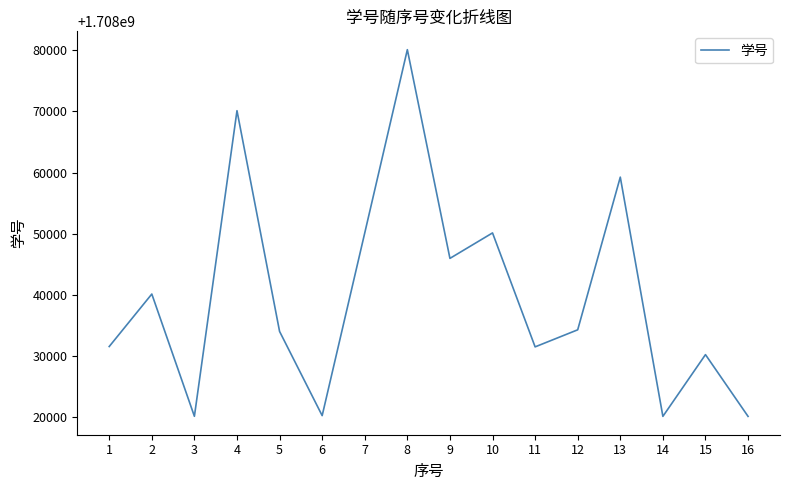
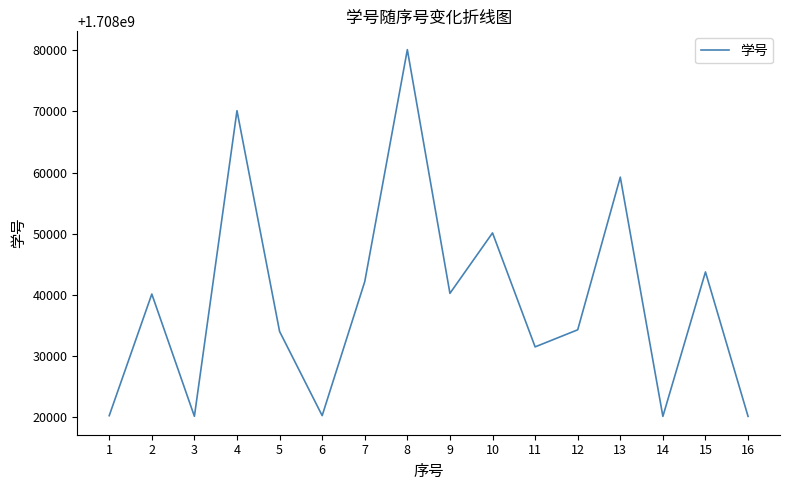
1: 1708032000 -> 1708020000
7: 1708050000 -> 1708042000
9: 1708046000 -> 1708040000
15: 1708030000 -> 1708044000
